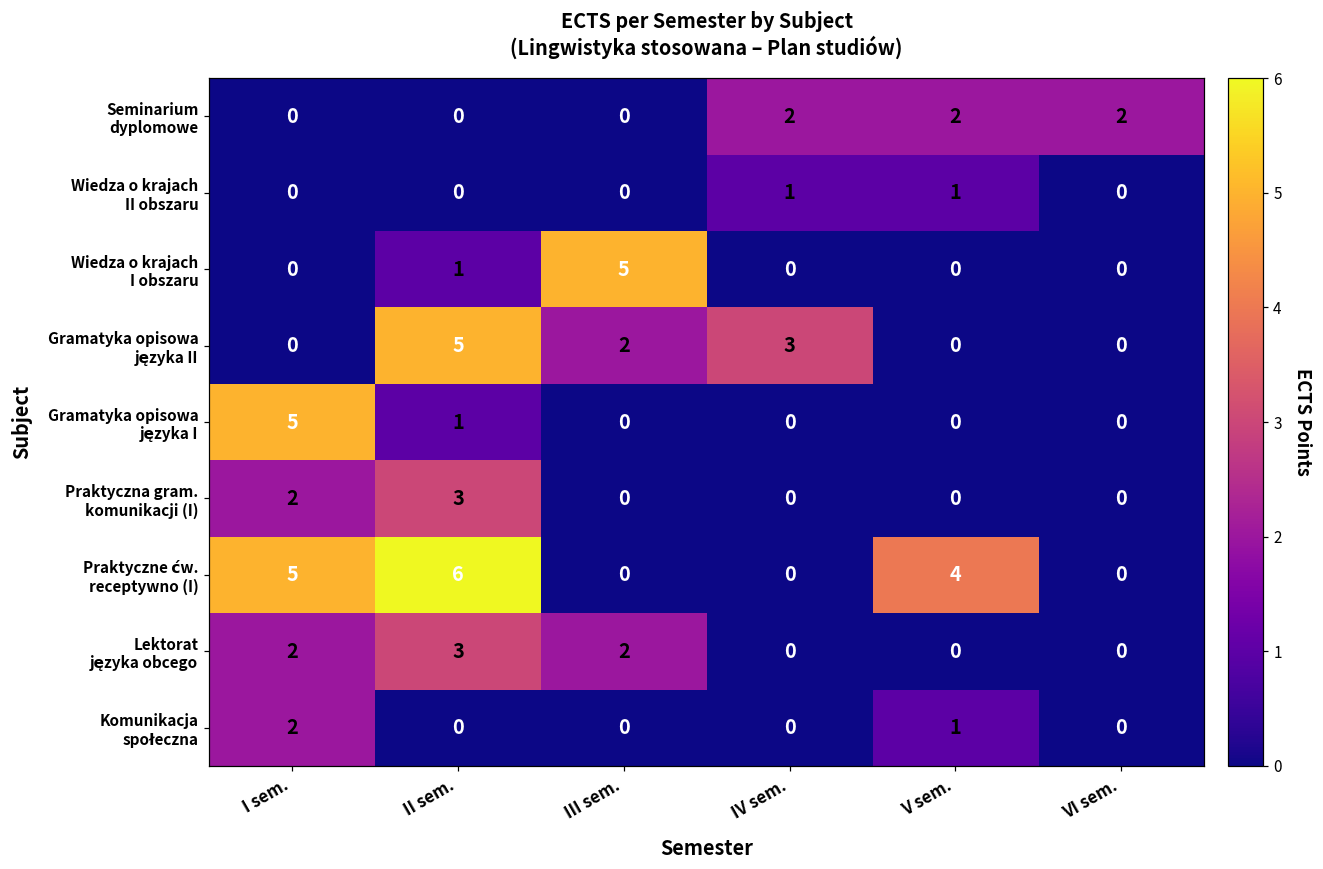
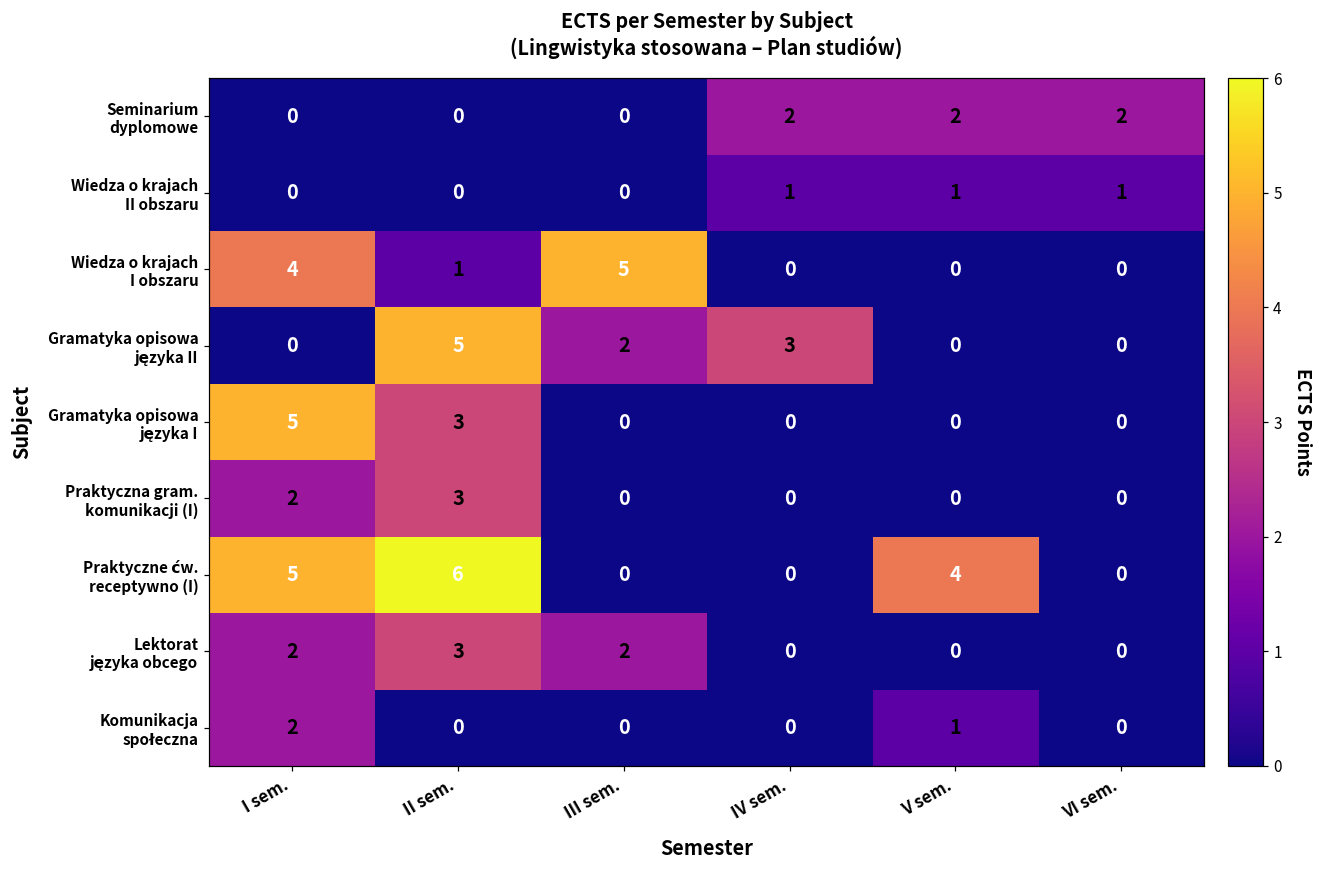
Wiedza o krajach II obszaru, VI sem.: 0 -> 1
Wiedza o krajach I obszaru, I sem.: 0 -> 4
Gramatyka opisowa języka I, II sem.: 1 -> 3
